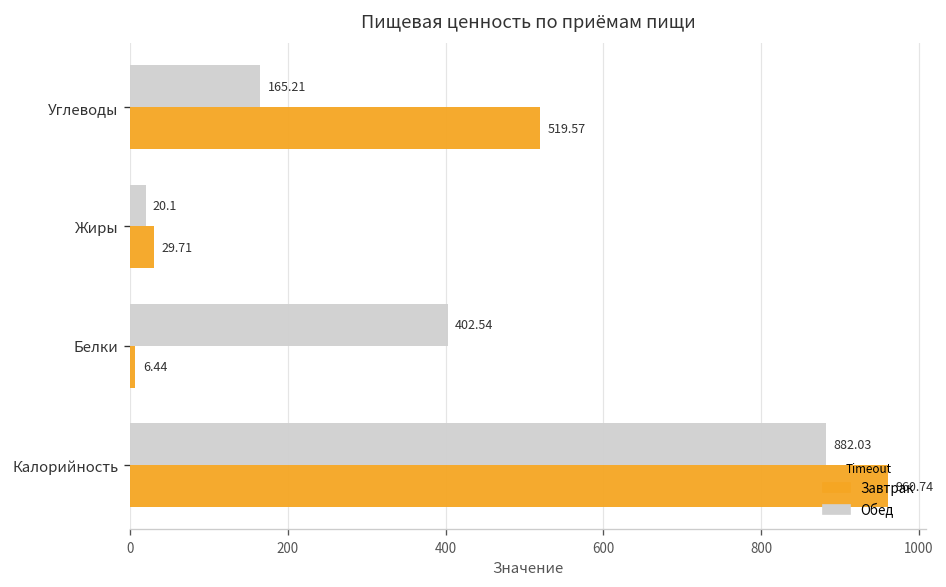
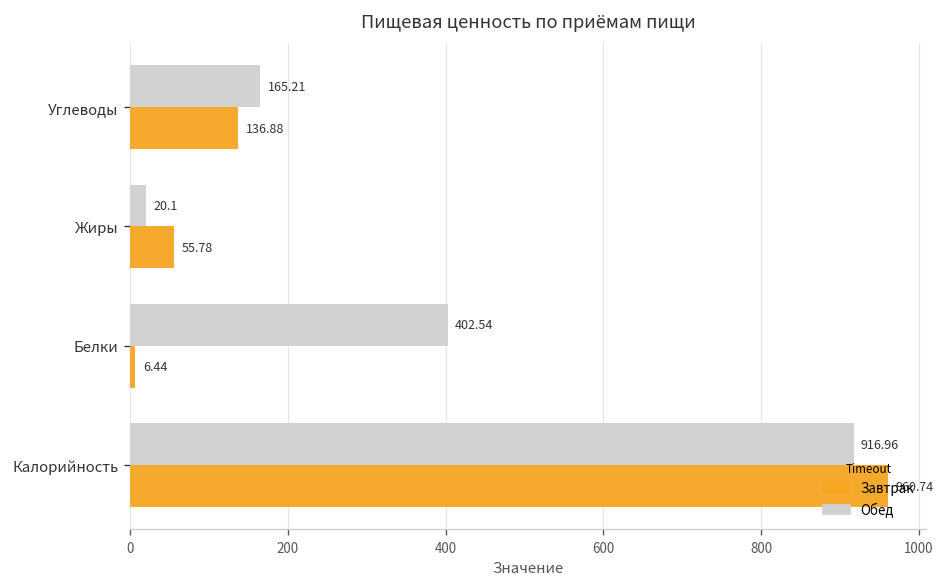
Завтрак, Углеводы: 519.57 -> 136.88
Завтрак, Жиры: 29.71 -> 55.78
Обед, Калорийность: 882.03 -> 916.96
